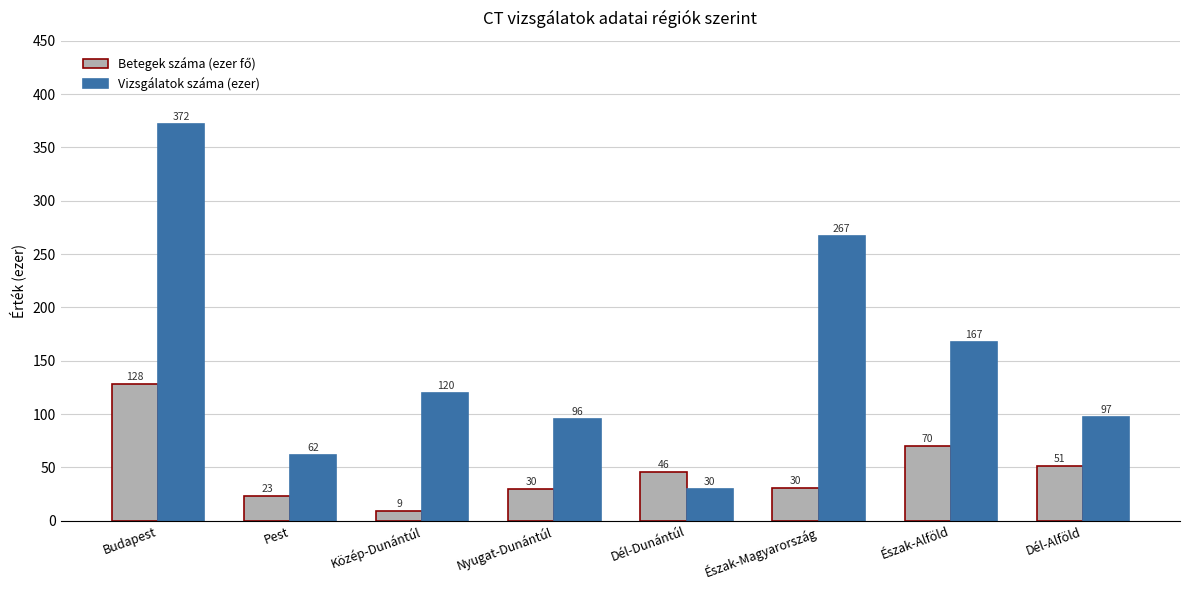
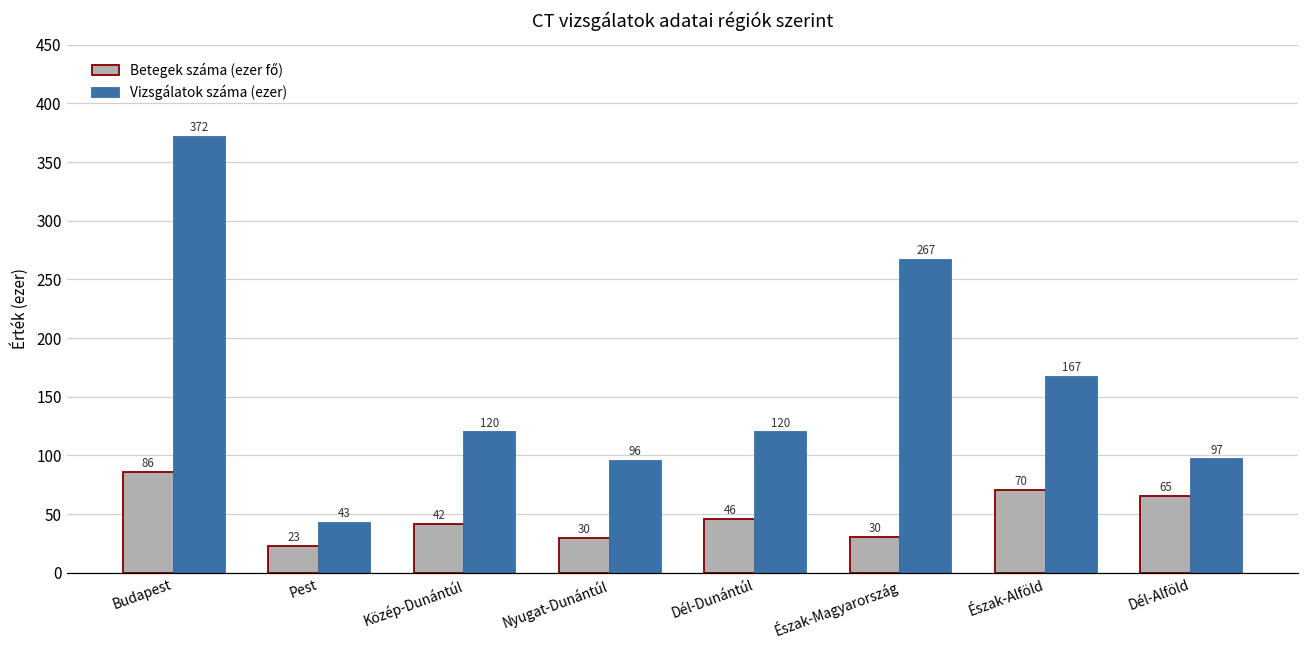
Betegek száma (ezer fő), Budapest: 128 -> 86
Vizsgálatok száma (ezer), Pest: 62 -> 43
Betegek száma (ezer fő), Közép-Dunántúl: 9 -> 42
Vizsgálatok száma (ezer), Dél-Dunántúl: 30 -> 120
Betegek száma (ezer fő), Dél-Alföld: 51 -> 65
